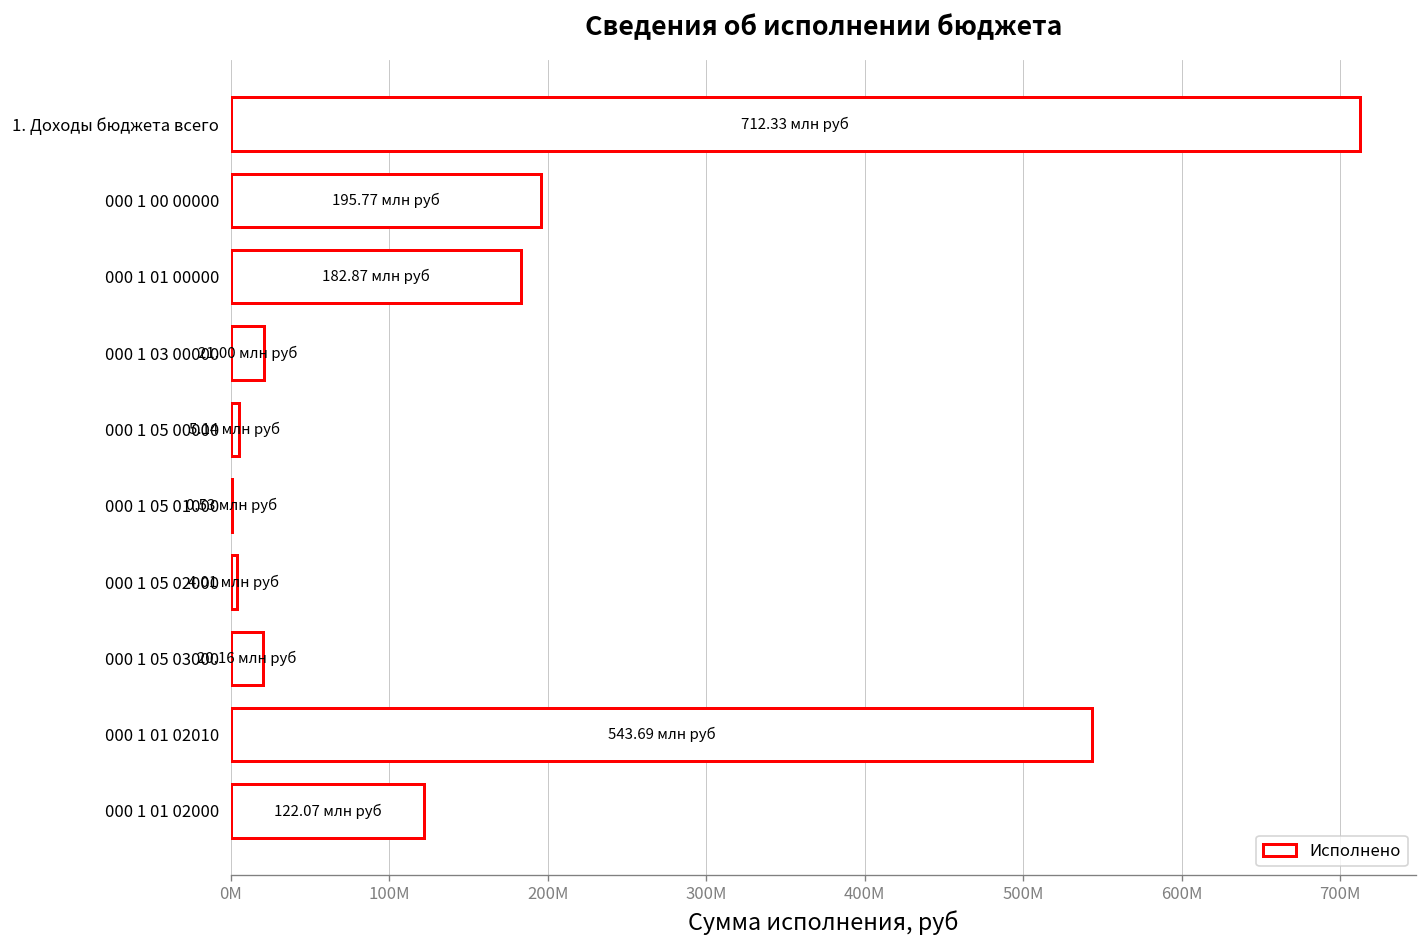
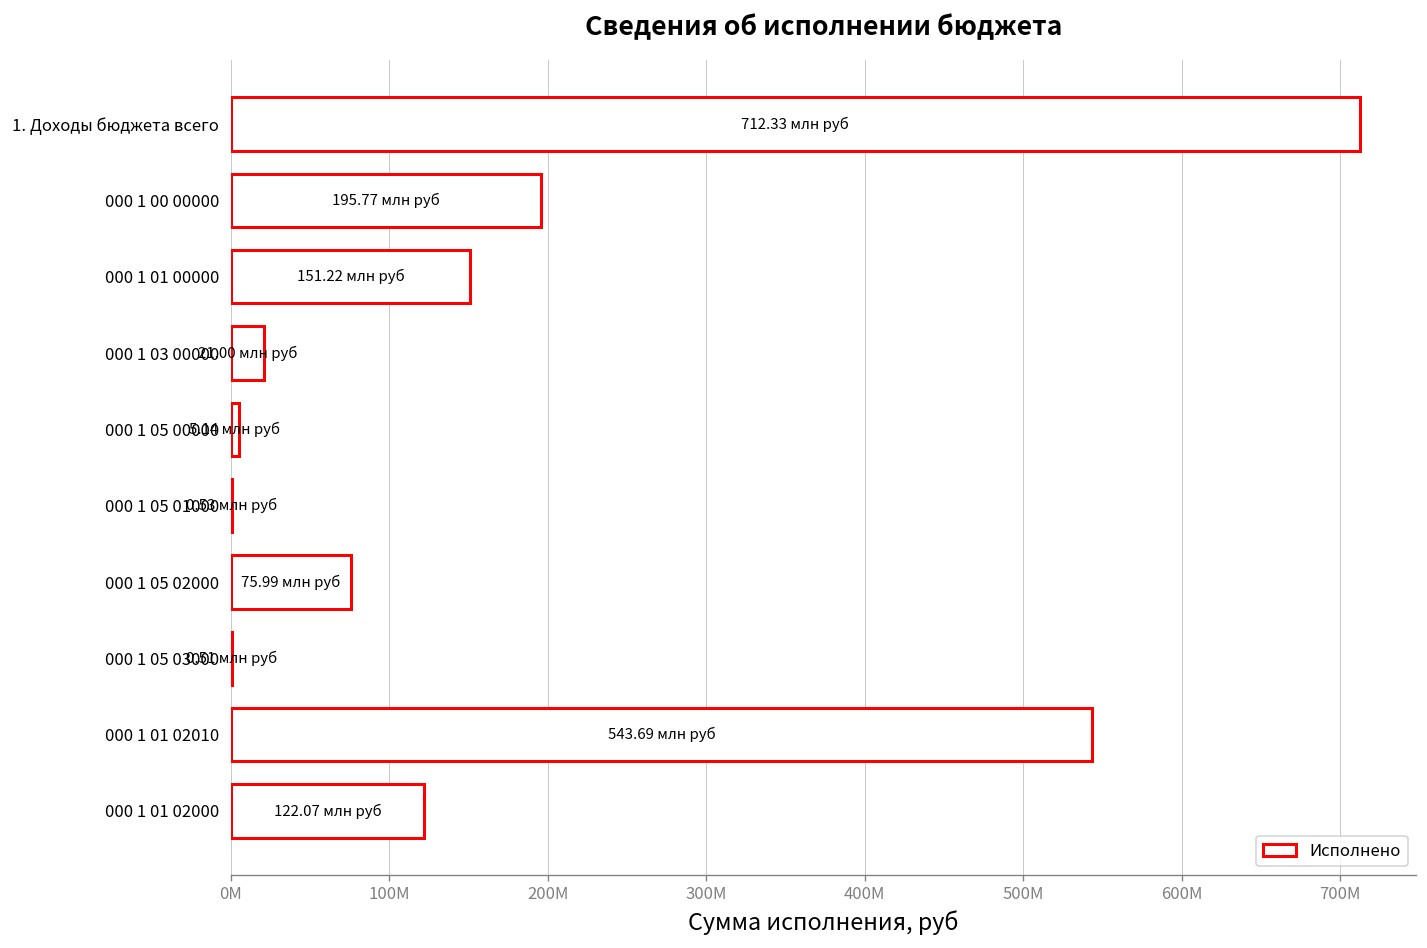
000 1 01 00000: 182.87 -> 151.22
000 1 05 02000: 4.01 -> 75.99
000 1 05 03000: 20.16 -> 0.51
